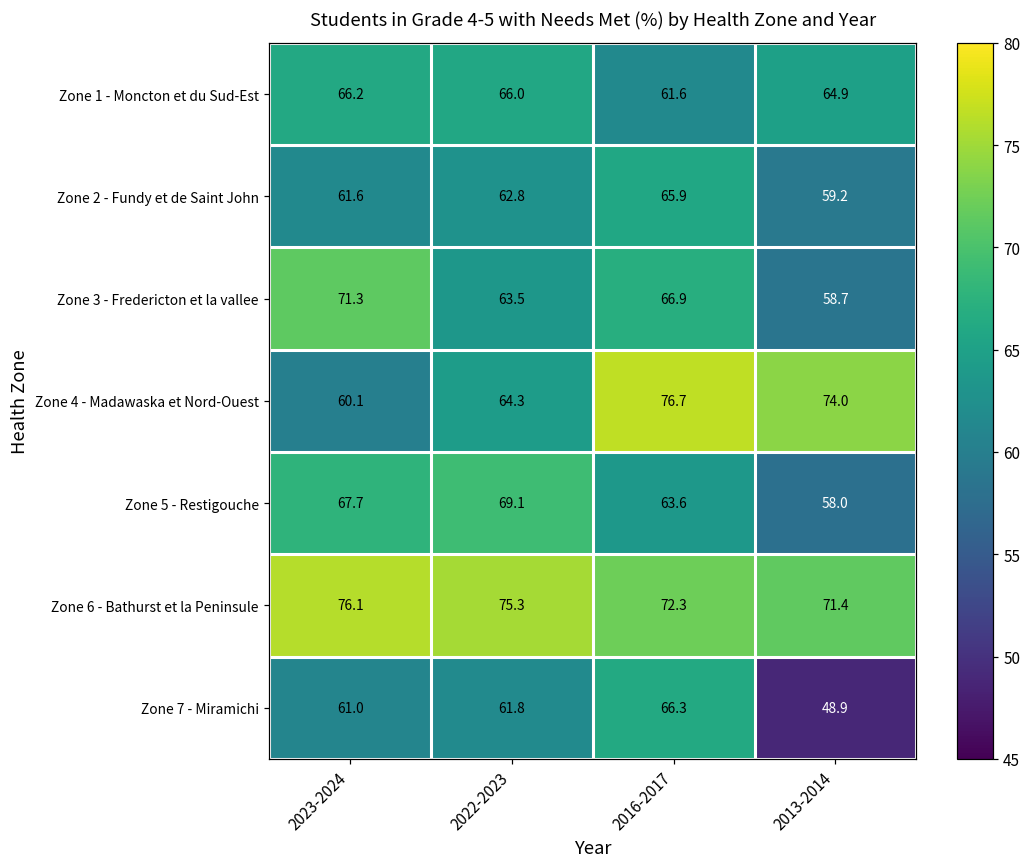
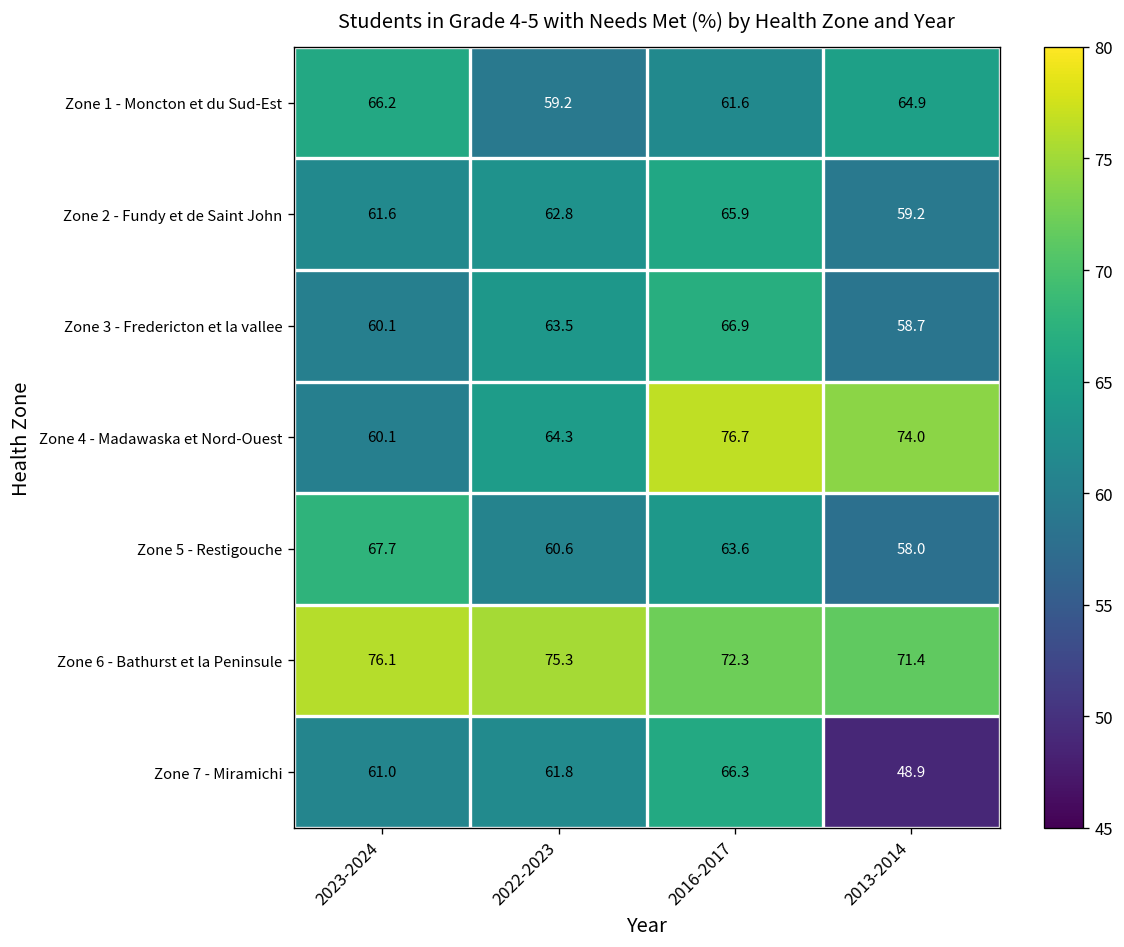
Zone 1 - Moncton et du Sud-Est, 2022-2023: 66.0 -> 59.2
Zone 3 - Fredericton et la vallee, 2023-2024: 71.3 -> 60.1
Zone 5 - Restigouche, 2022-2023: 69.1 -> 60.6
